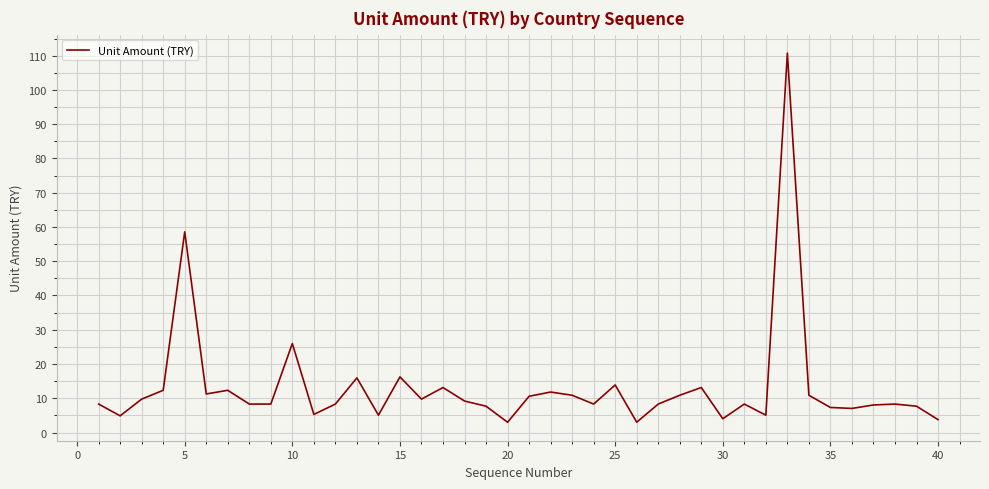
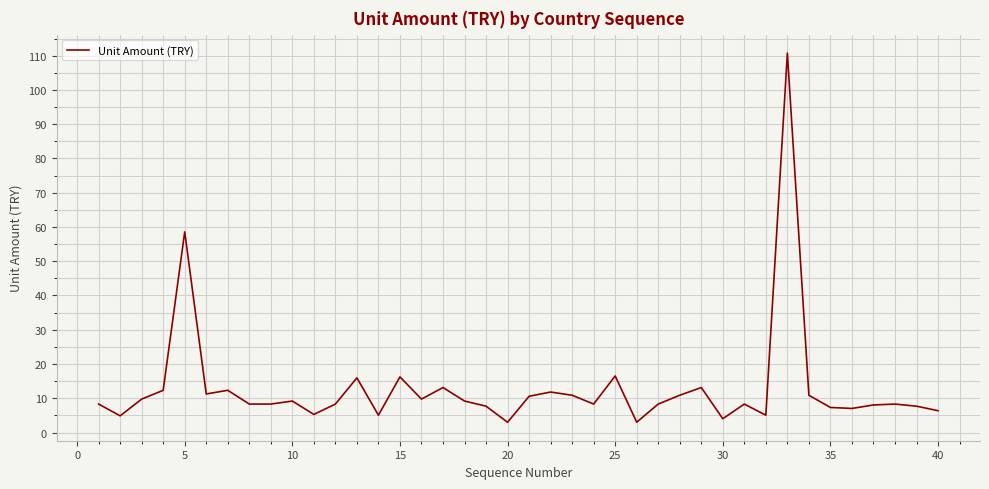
10: 26 -> 9
25: 14 -> 17
40: 4 -> 6
